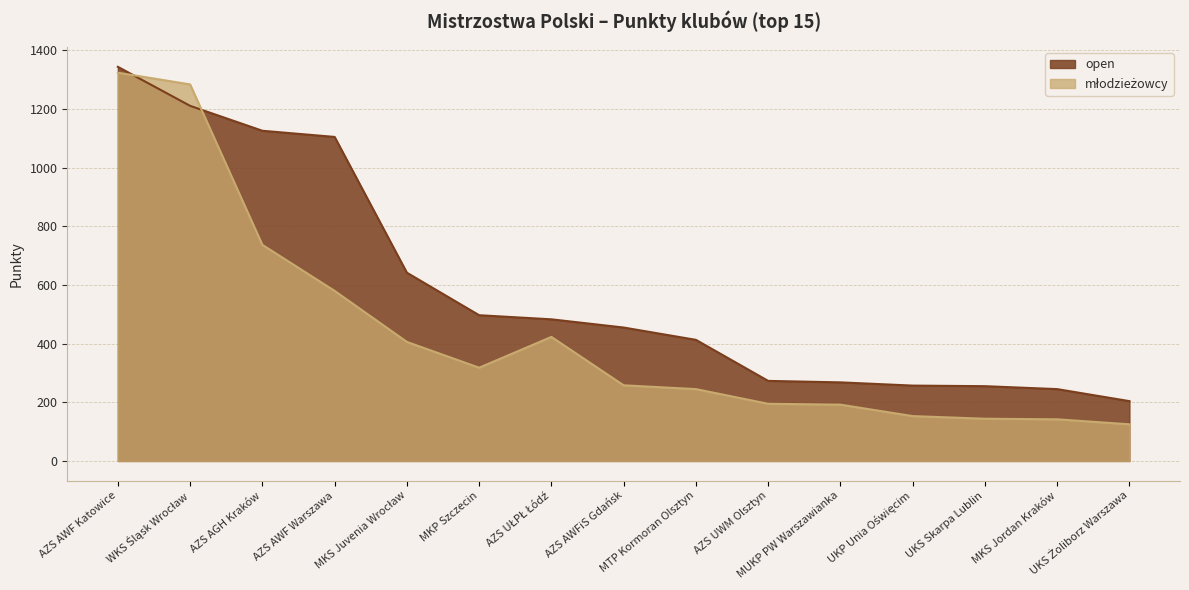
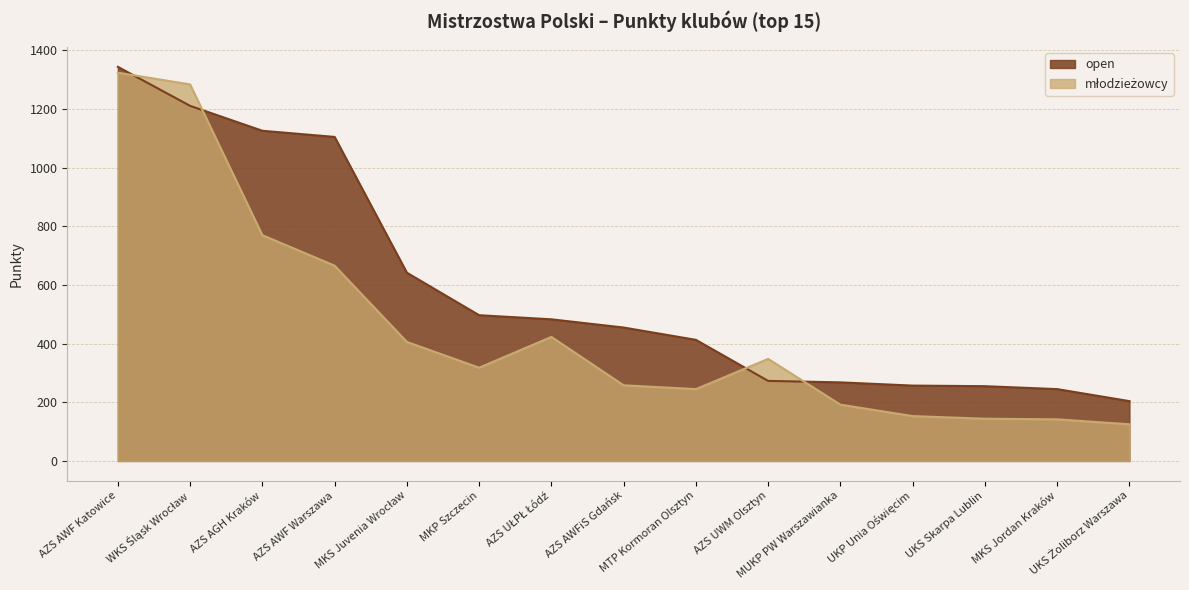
młodzieżowcy, AZS AGH Kraków: 740 -> 770
młodzieżowcy, AZS AWF Warszawa: 580 -> 670
młodzieżowcy, AZS UWM Olsztyn: 200 -> 350
